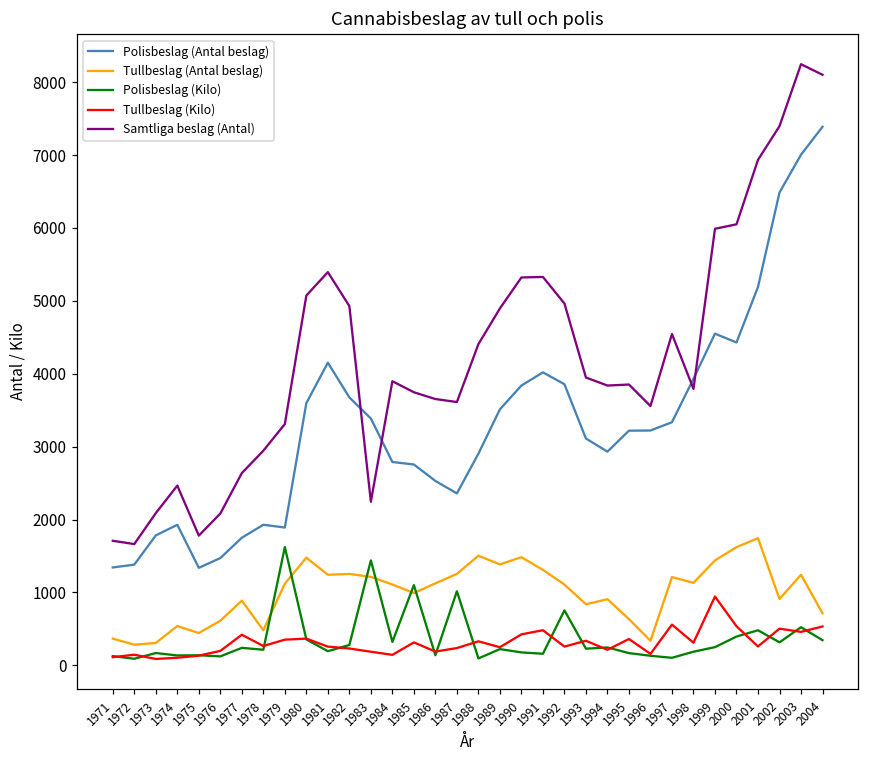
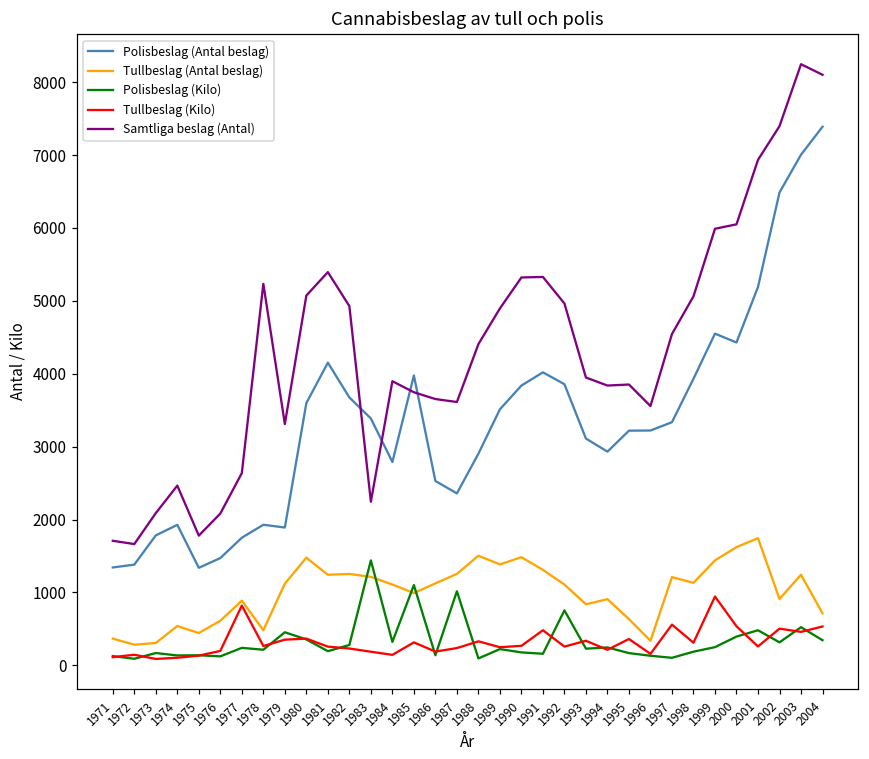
Tullbeslag (Kilo), 1977: 400 -> 800
Samtliga beslag (Antal), 1978: 2900 -> 5200
Polisbeslag (Kilo), 1979: 1600 -> 500
Polisbeslag (Antal beslag), 1985: 2800 -> 4000
Tullbeslag (Kilo), 1990: 400 -> 300
Samtliga beslag (Antal), 1998: 3800 -> 5100
